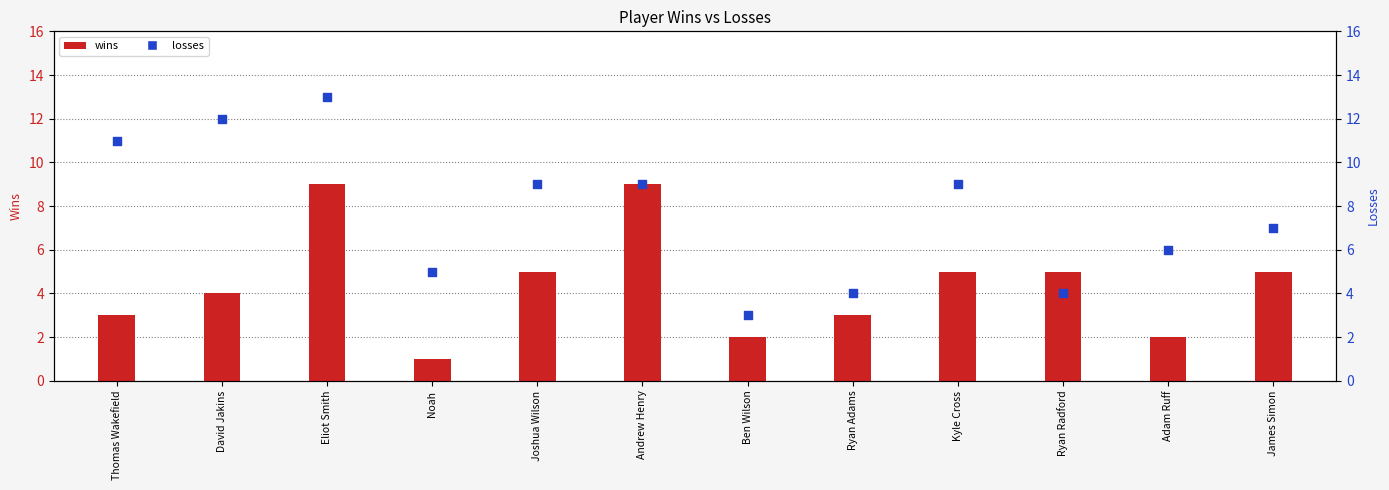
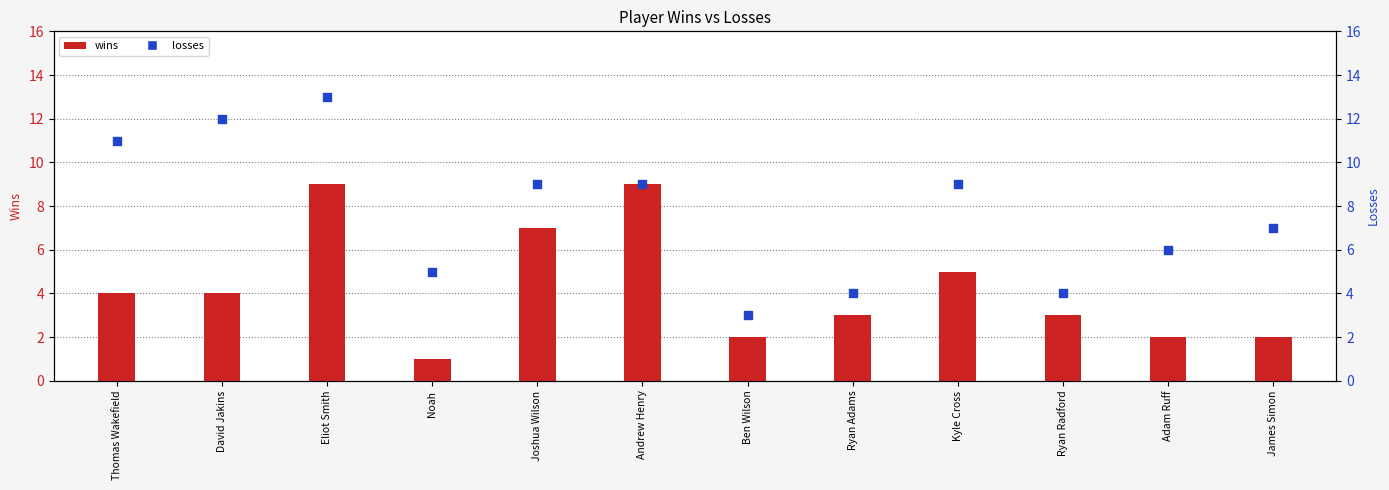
wins, Thomas Wakefield: 3 -> 4
wins, Joshua Wilson: 5 -> 7
wins, Ryan Radford: 5 -> 3
wins, James Simon: 5 -> 2
